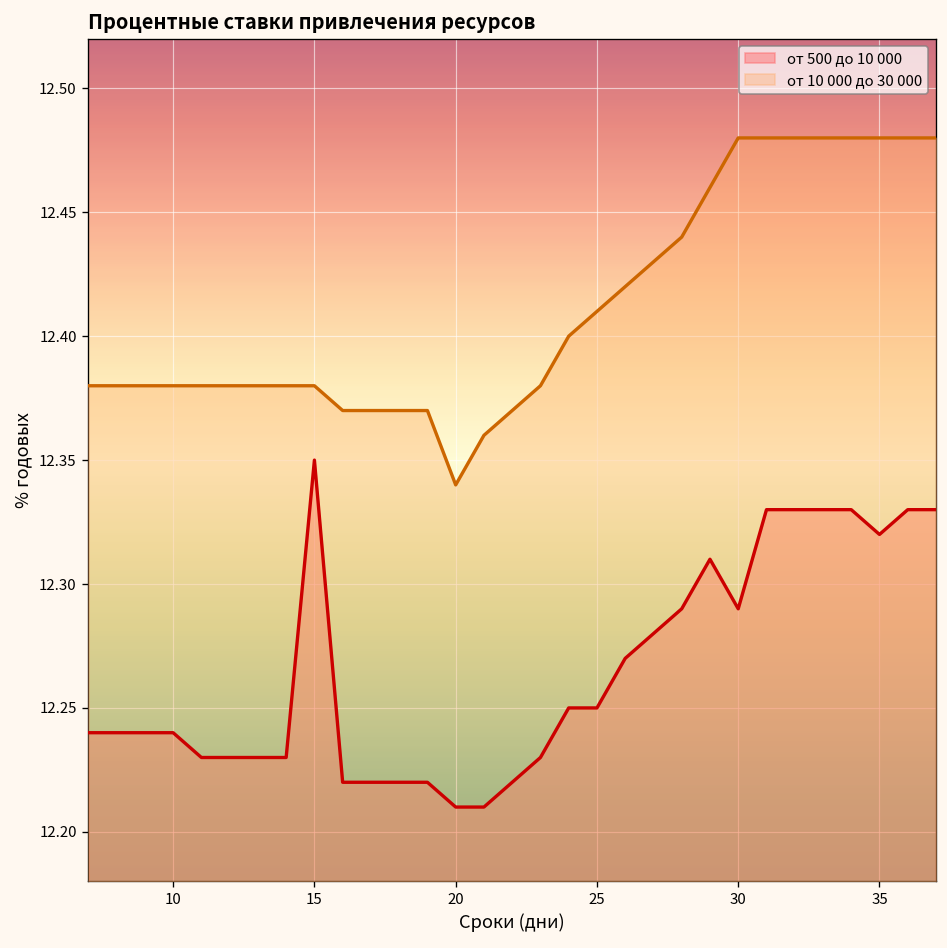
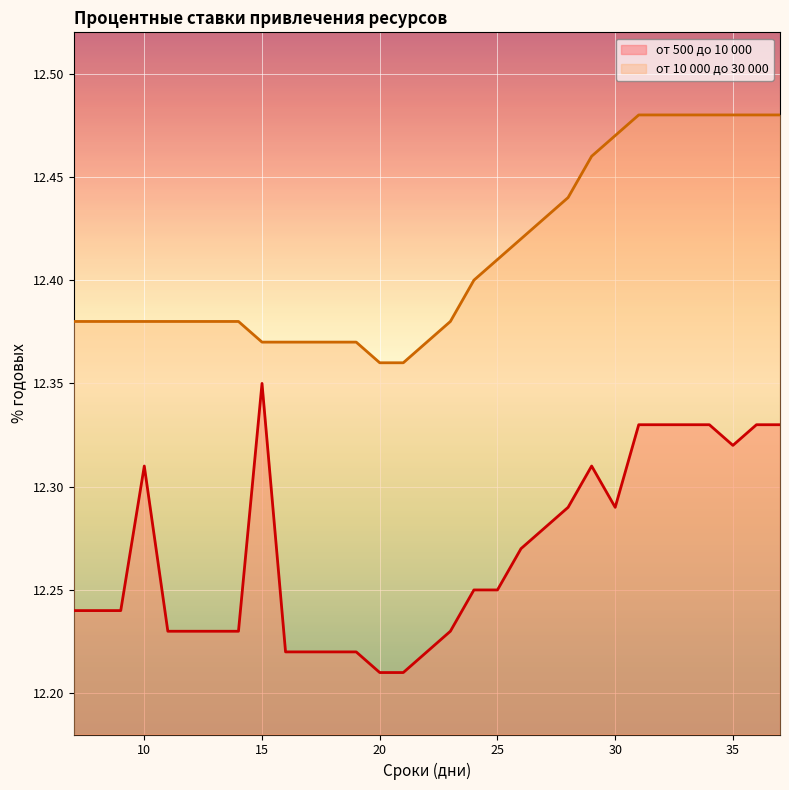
от 500 до 10 000, 10: 12.24 -> 12.31
от 10 000 до 30 000, 15: 12.38 -> 12.37
от 10 000 до 30 000, 20: 12.34 -> 12.36
от 10 000 до 30 000, 30: 12.48 -> 12.47
